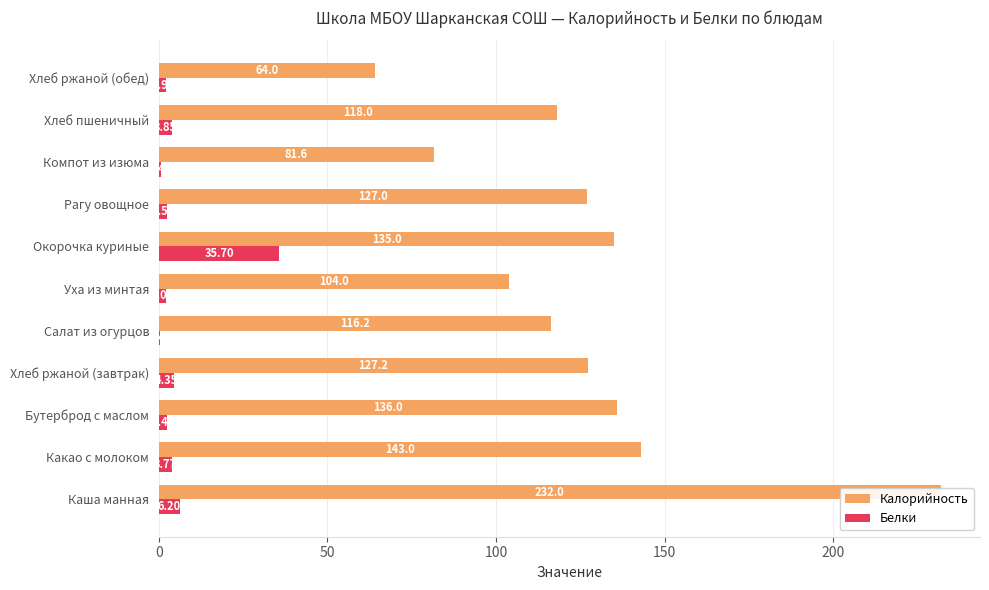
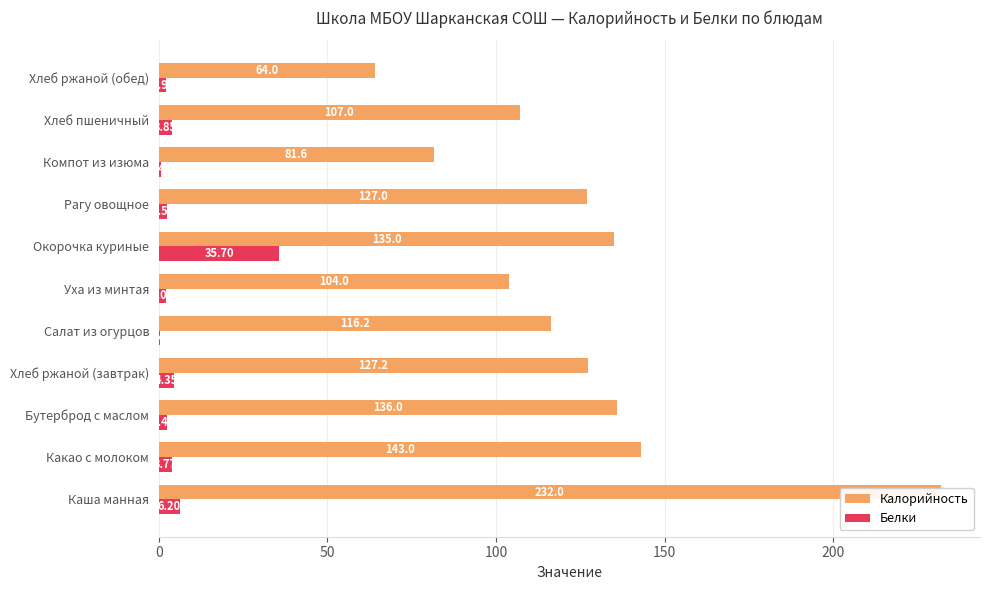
Калорийность, Хлеб пшеничный: 118.0 -> 107.0
